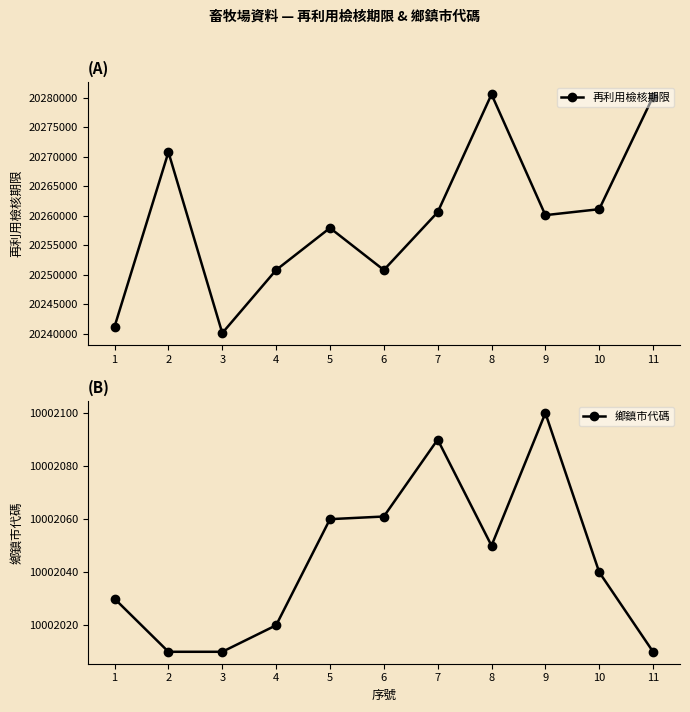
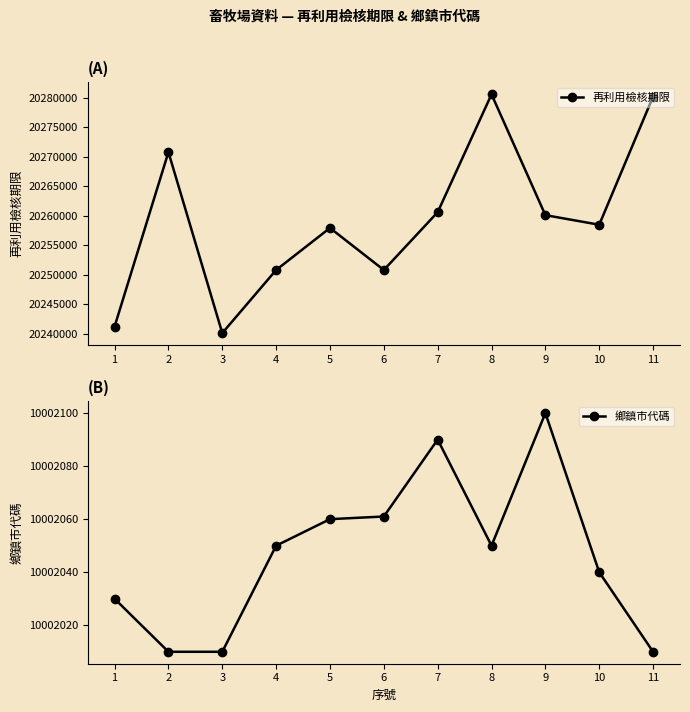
(A), 10: 20261000 -> 20258000
(B), 4: 10002020 -> 10002050
